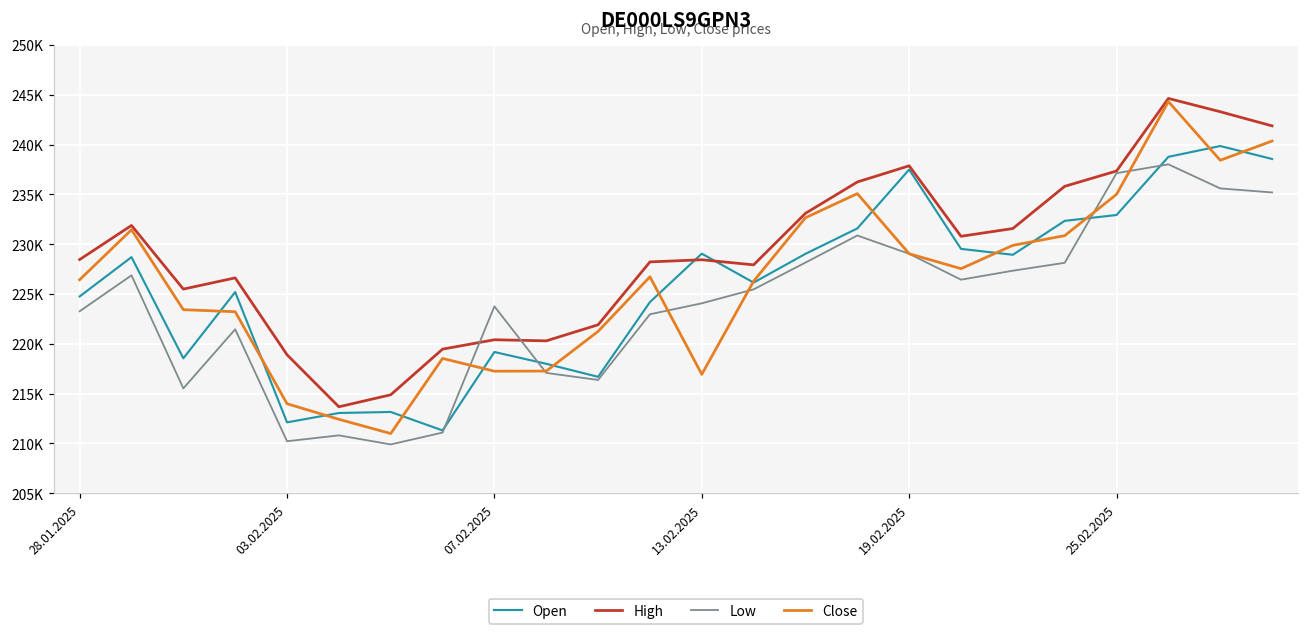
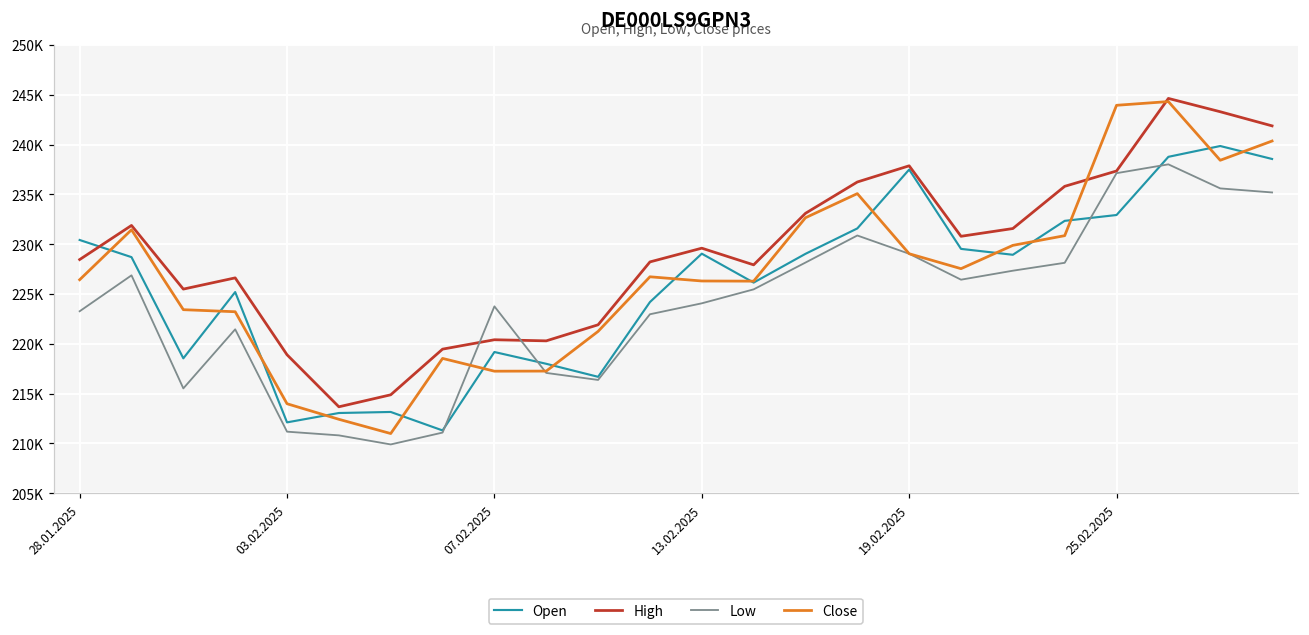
Open, 28.01.2025: 225000 -> 230000
Low, 03.02.2025: 210000 -> 211000
High, 13.02.2025: 228000 -> 230000
Close, 13.02.2025: 217000 -> 226000
Close, 25.02.2025: 235000 -> 244000
